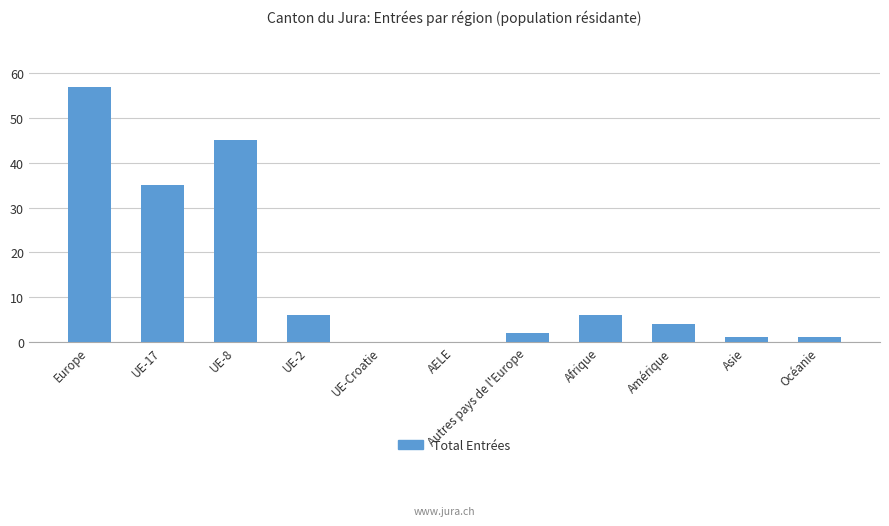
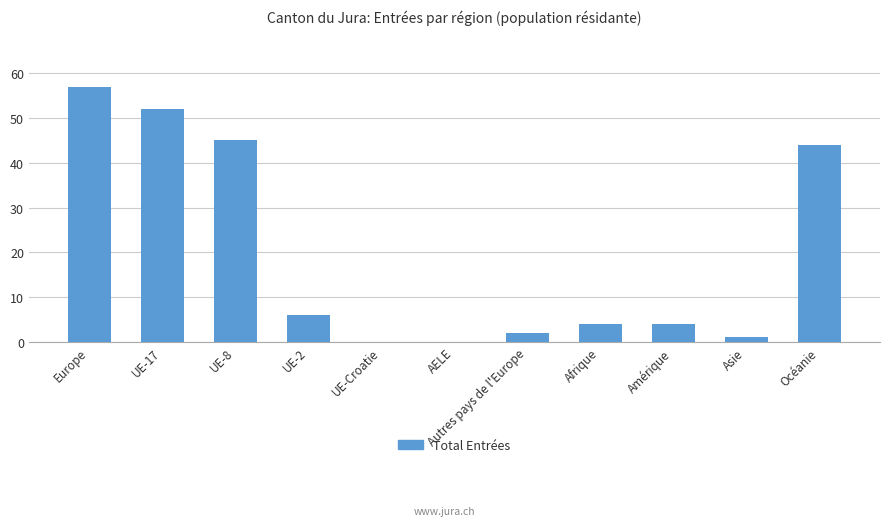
UE-17: 35 -> 52
Afrique: 6 -> 4
Océanie: 1 -> 44
